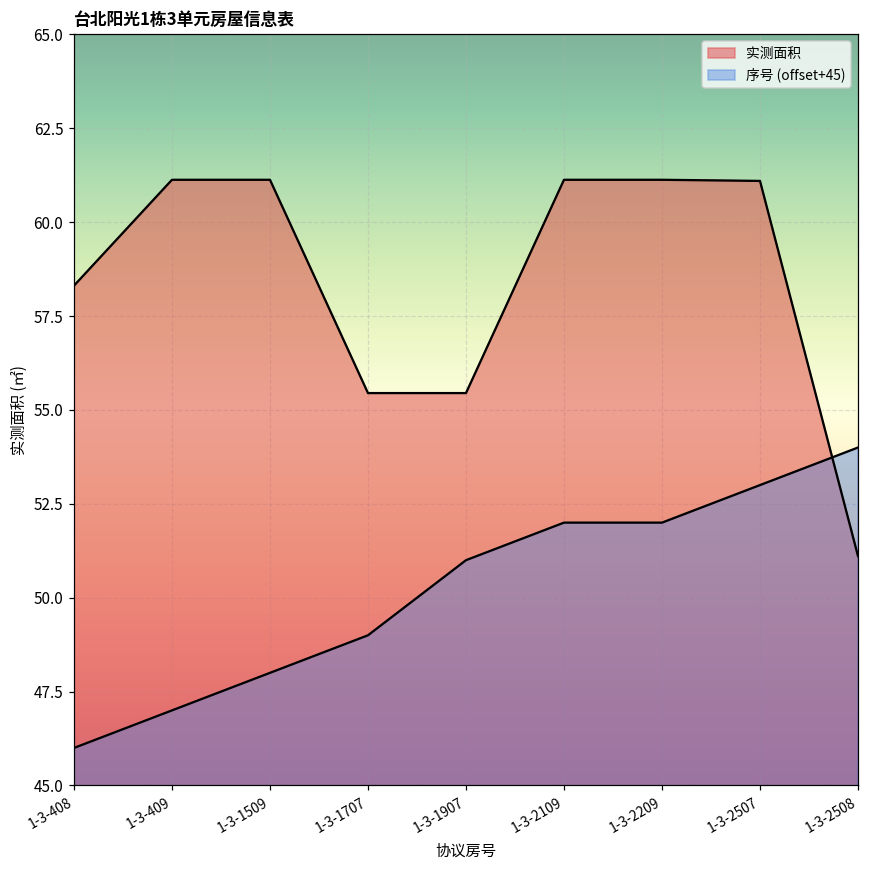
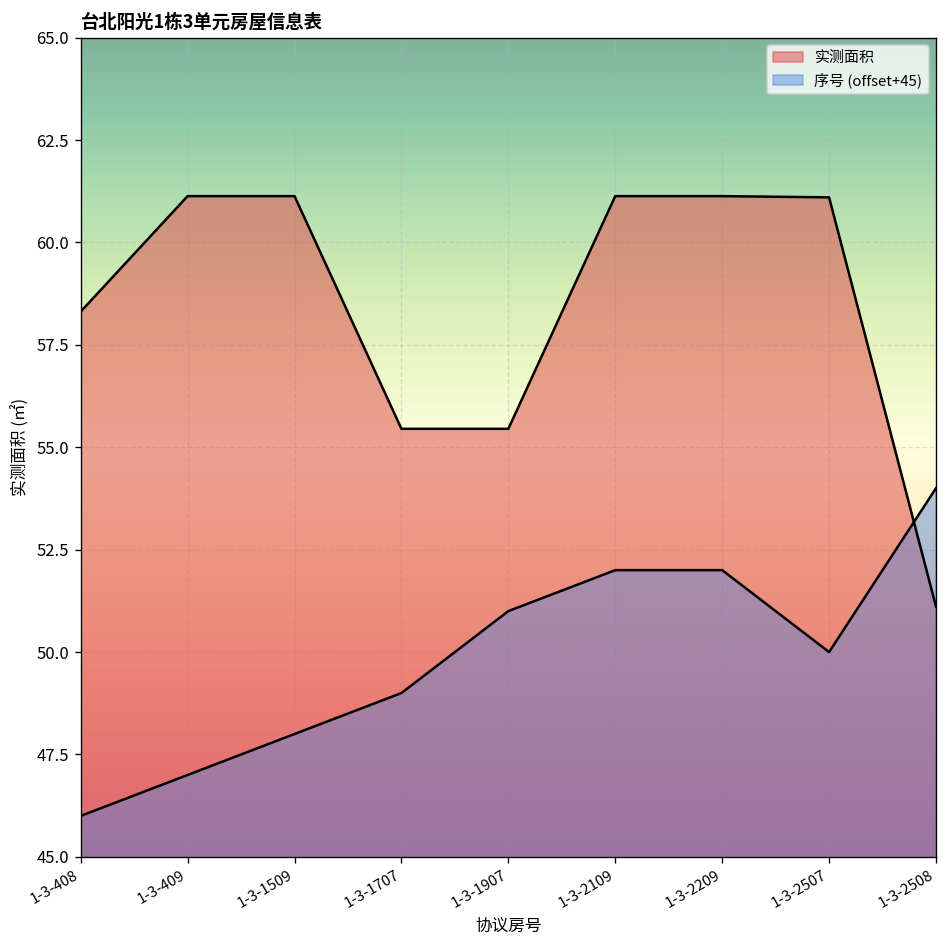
序号 (offset+45), 1-3-2507: 53.0 -> 50.0
